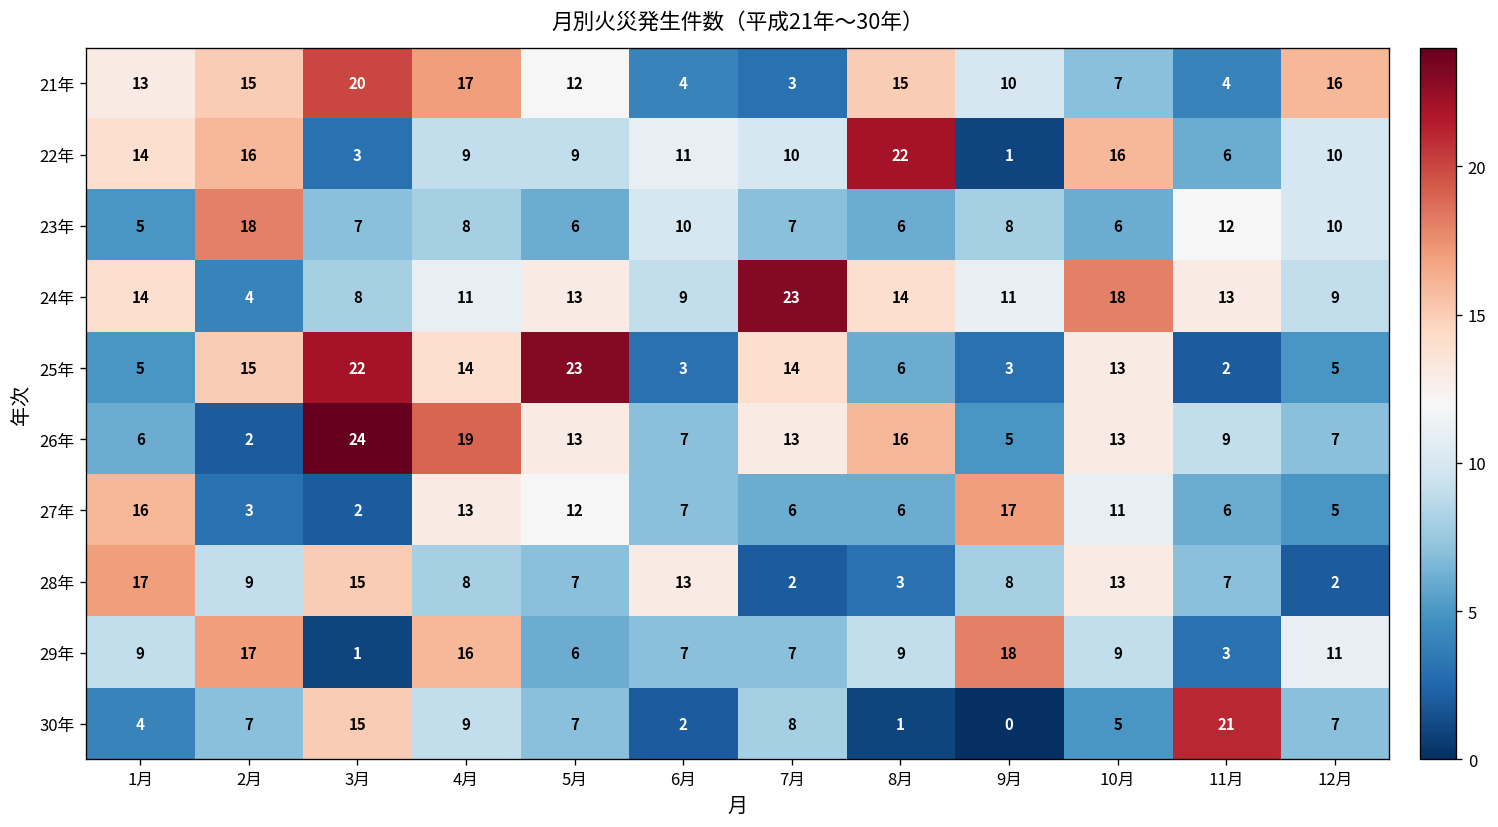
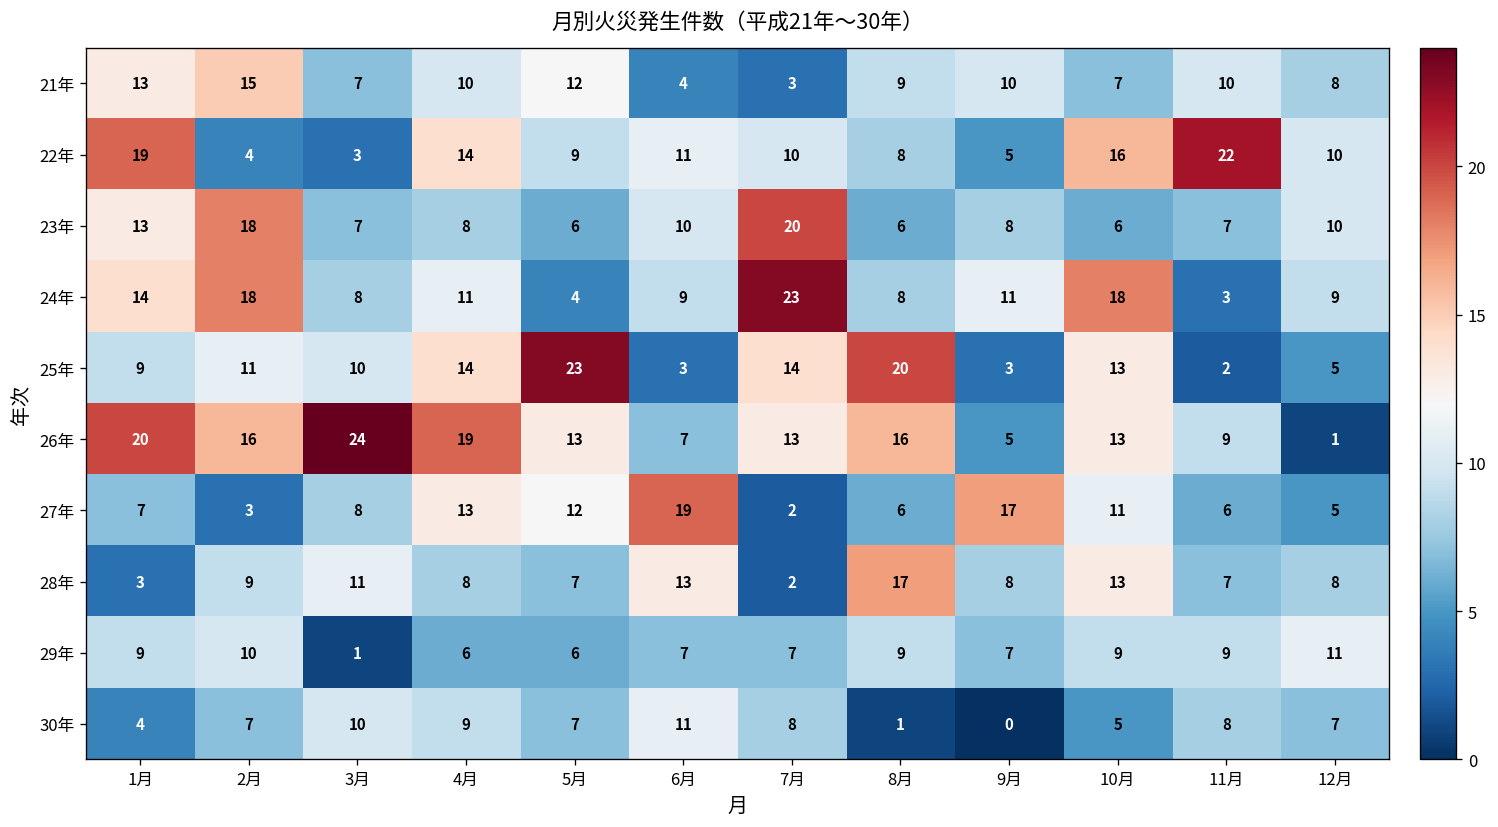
21年, 3月: 20 -> 7
21年, 4月: 17 -> 10
21年, 8月: 15 -> 9
21年, 11月: 4 -> 10
21年, 12月: 16 -> 8
22年, 1月: 14 -> 19
22年, 2月: 16 -> 4
22年, 4月: 9 -> 14
22年, 8月: 22 -> 8
22年, 9月: 1 -> 5
22年, 11月: 6 -> 22
23年, 1月: 5 -> 13
23年, 7月: 7 -> 20
23年, 11月: 12 -> 7
24年, 2月: 4 -> 18
24年, 5月: 13 -> 4
24年, 8月: 14 -> 8
24年, 11月: 13 -> 3
25年, 1月: 5 -> 9
25年, 2月: 15 -> 11
25年, 3月: 22 -> 10
25年, 8月: 6 -> 20
26年, 1月: 6 -> 20
26年, 2月: 2 -> 16
26年, 12月: 7 -> 1
27年, 1月: 16 -> 7
27年, 3月: 2 -> 8
27年, 6月: 7 -> 19
27年, 7月: 6 -> 2
28年, 1月: 17 -> 3
28年, 3月: 15 -> 11
28年, 8月: 3 -> 17
28年, 12月: 2 -> 8
29年, 2月: 17 -> 10
29年, 4月: 16 -> 6
29年, 9月: 18 -> 7
29年, 11月: 3 -> 9
30年, 3月: 15 -> 10
30年, 6月: 2 -> 11
30年, 11月: 21 -> 8
